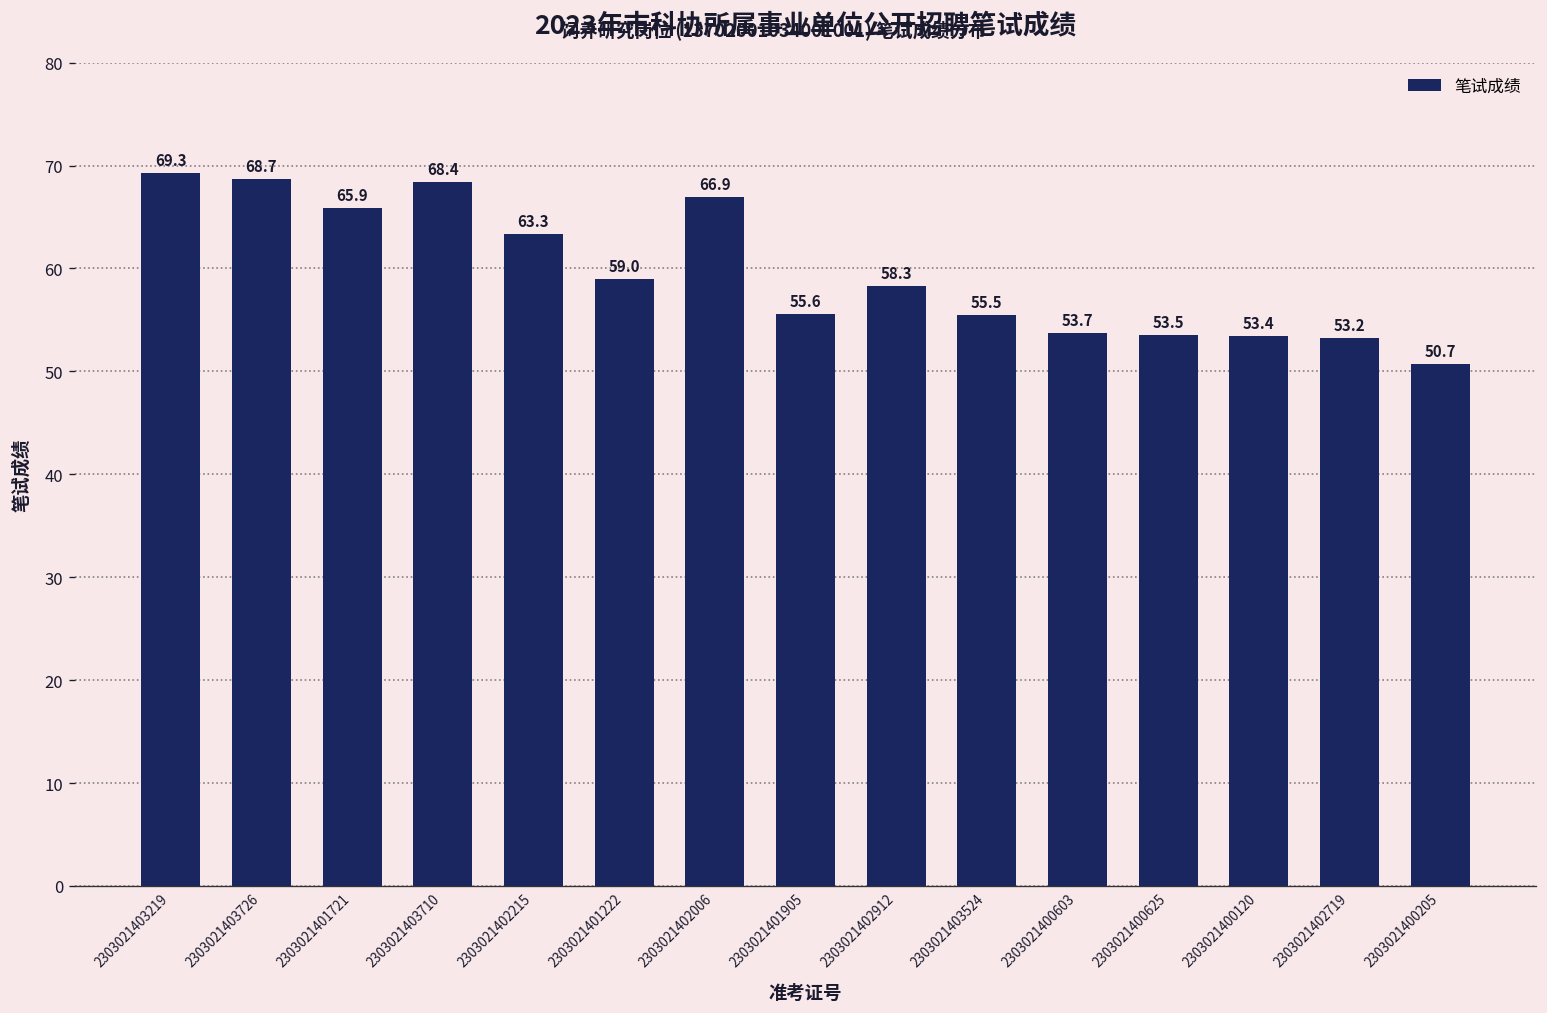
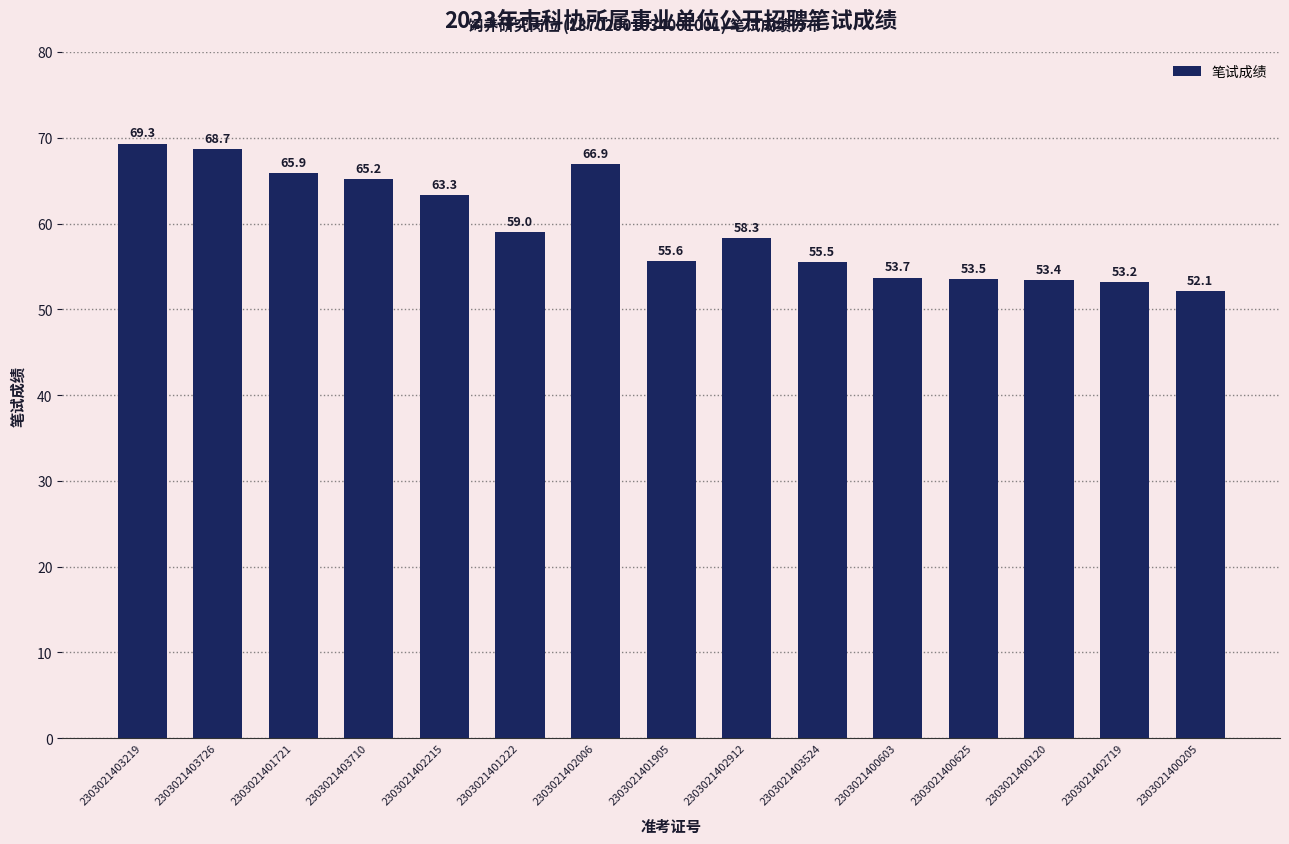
2303021403710: 68.4 -> 65.2
2303021400205: 50.7 -> 52.1
